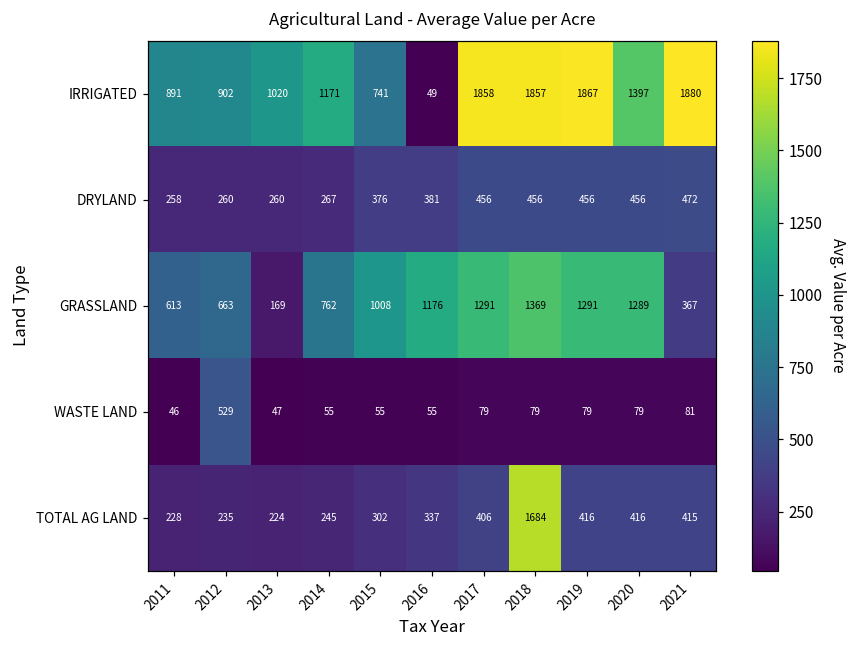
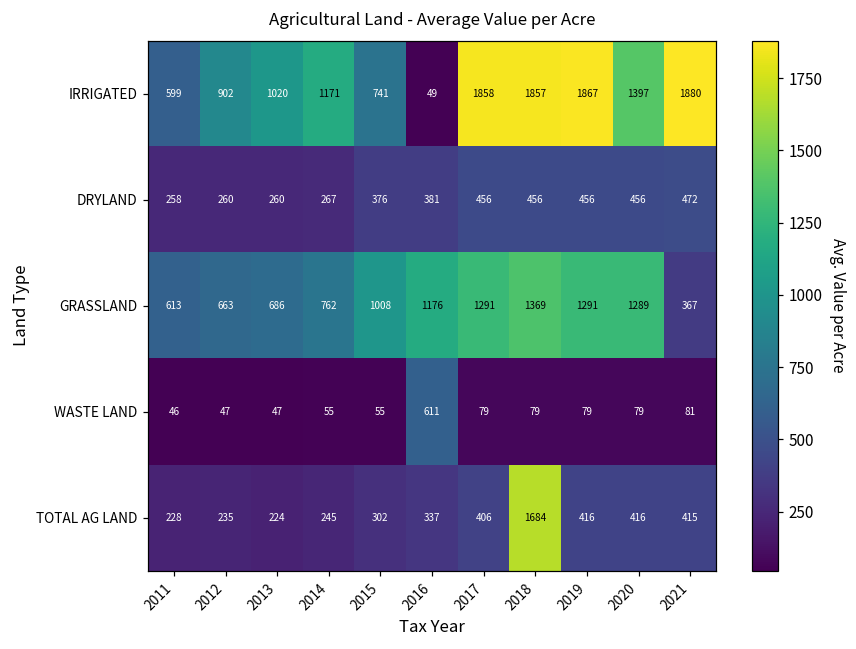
IRRIGATED, 2011: 891 -> 599
GRASSLAND, 2013: 169 -> 686
WASTE LAND, 2012: 529 -> 47
WASTE LAND, 2016: 55 -> 611
